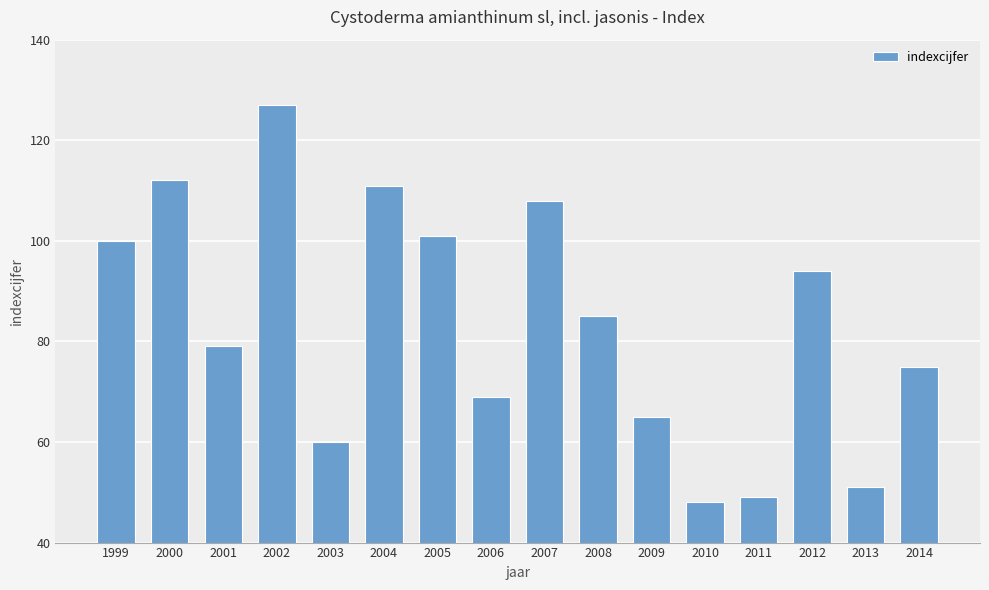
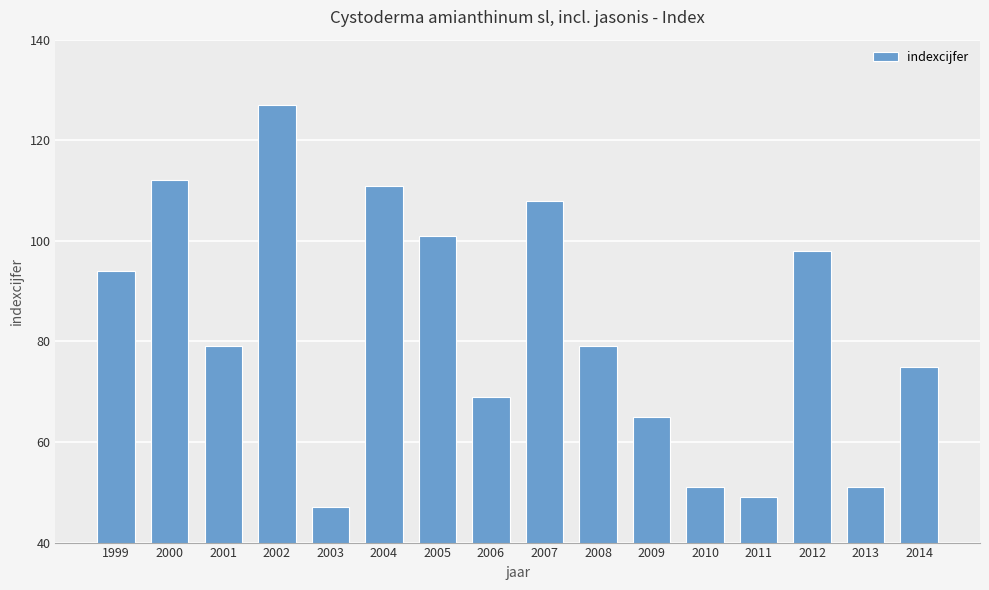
1999: 100 -> 94
2003: 60 -> 47
2008: 85 -> 79
2010: 48 -> 51
2012: 94 -> 98
